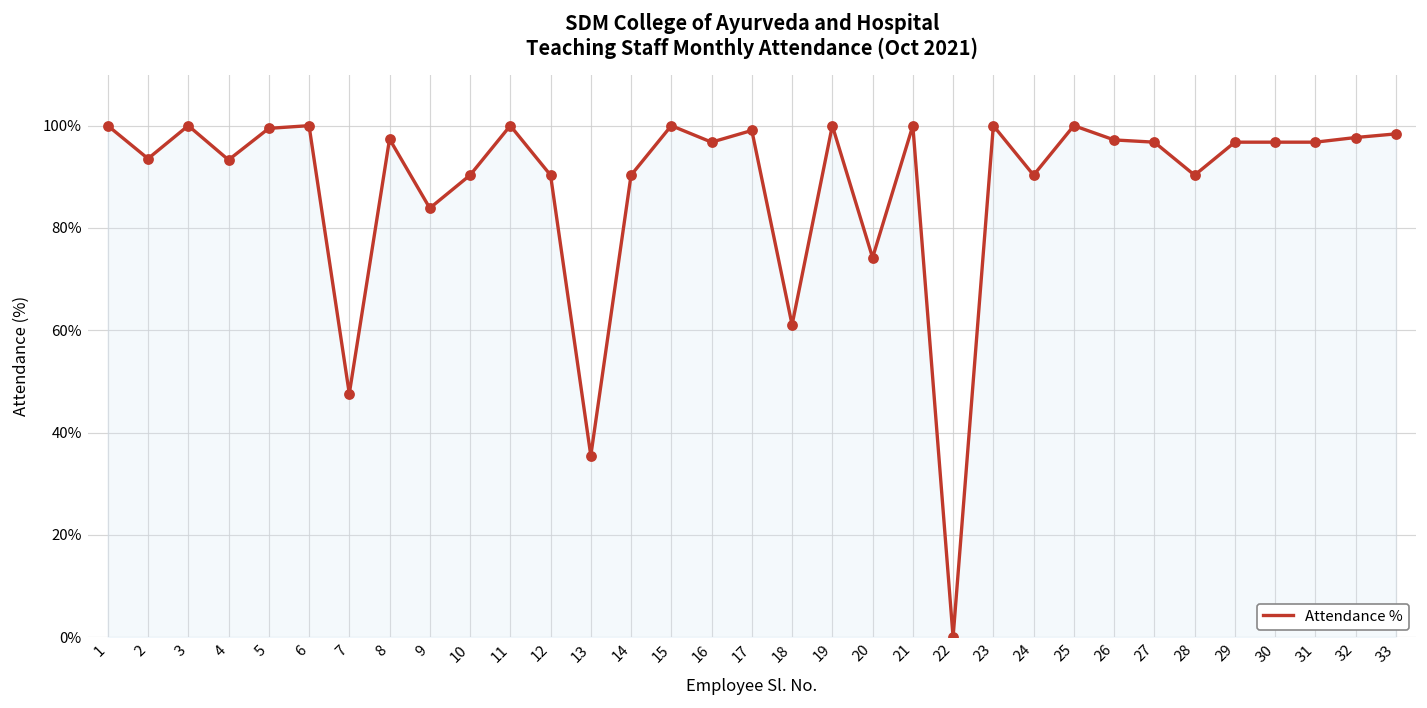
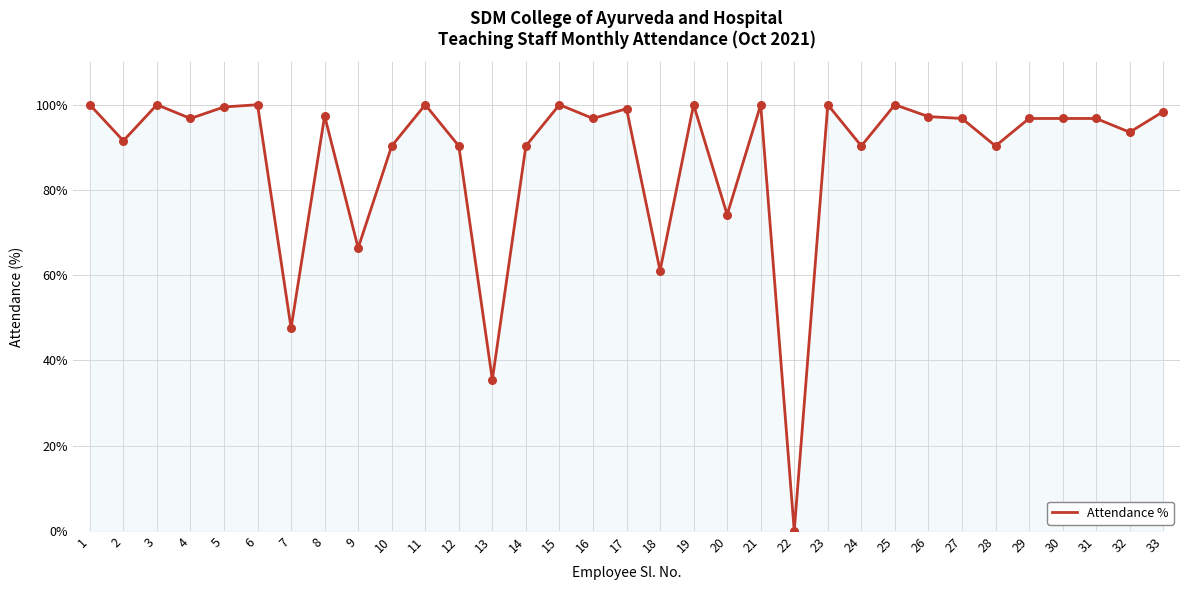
2: 94% -> 92%
4: 93% -> 97%
9: 84% -> 66%
32: 98% -> 94%
